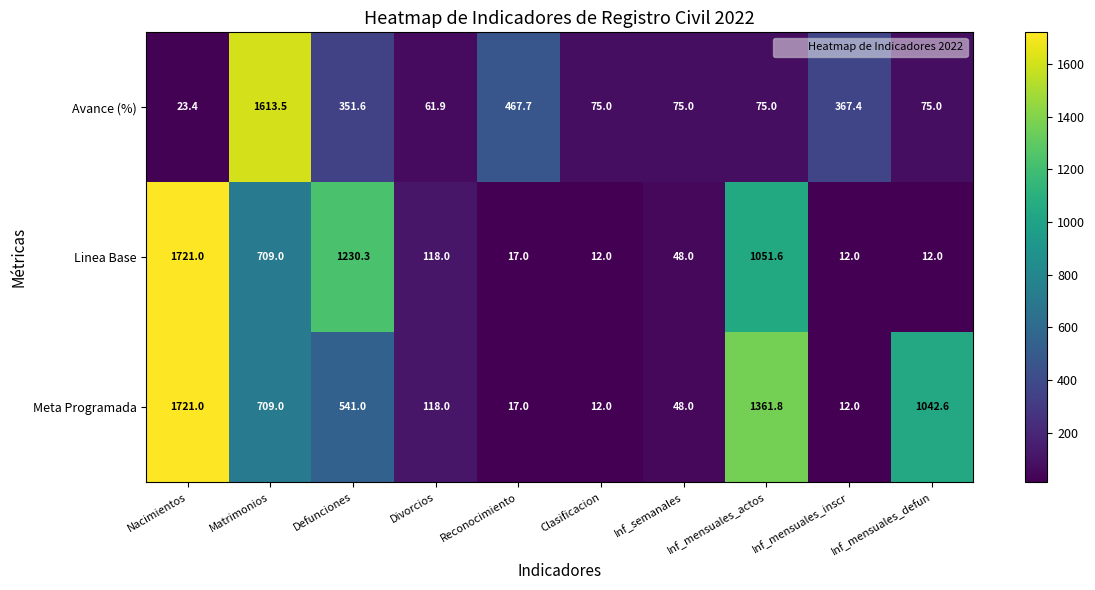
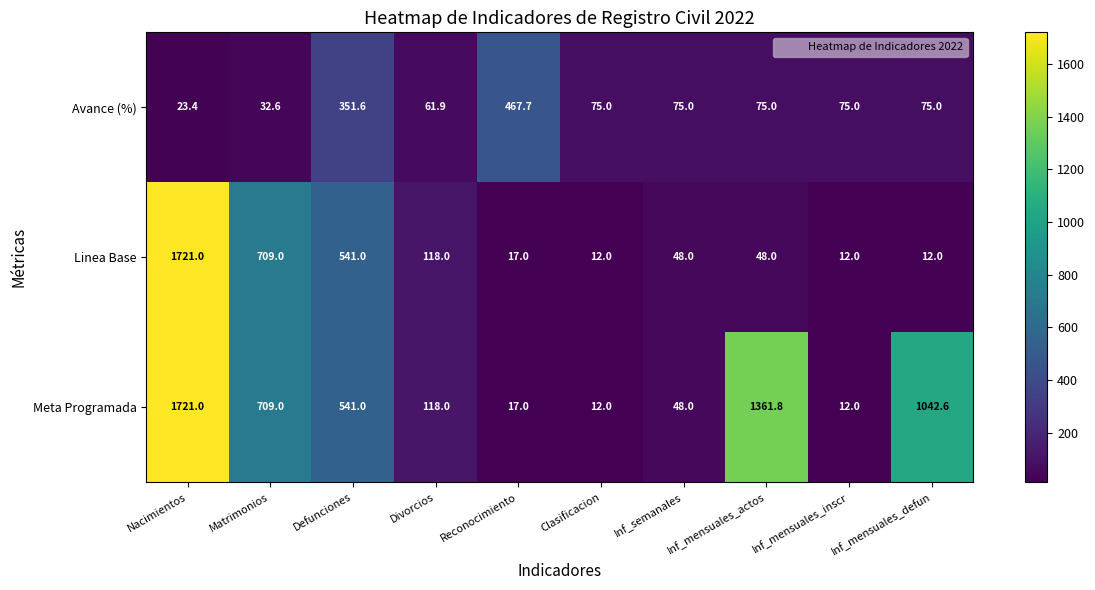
Avance (%), Matrimonios: 1613.5 -> 32.6
Avance (%), Inf_mensuales_inscr: 367.4 -> 75.0
Linea Base, Defunciones: 1230.3 -> 541.0
Linea Base, Inf_mensuales_actos: 1051.6 -> 48.0
